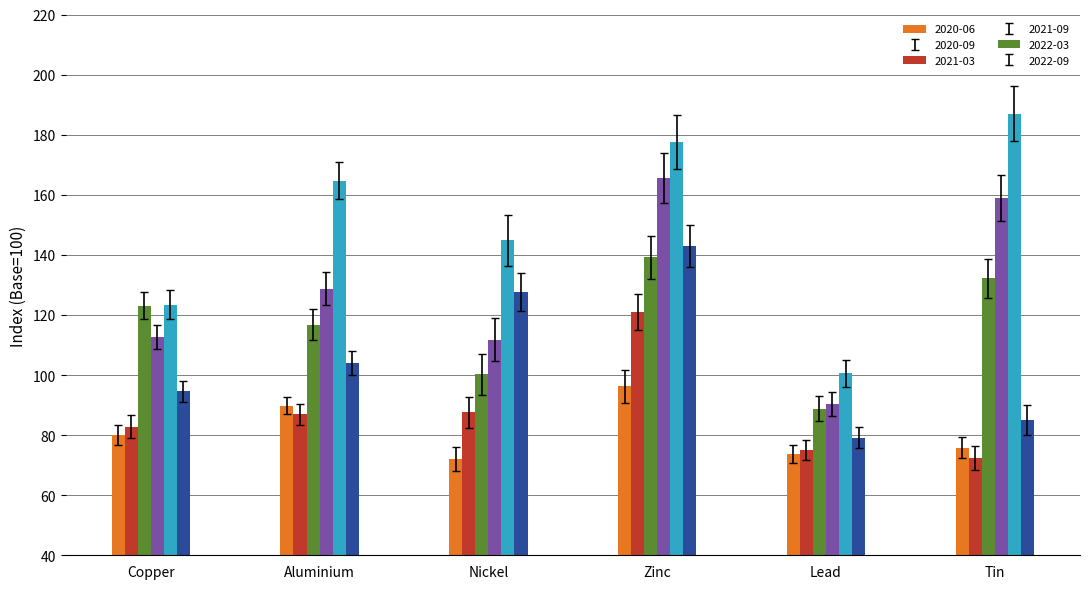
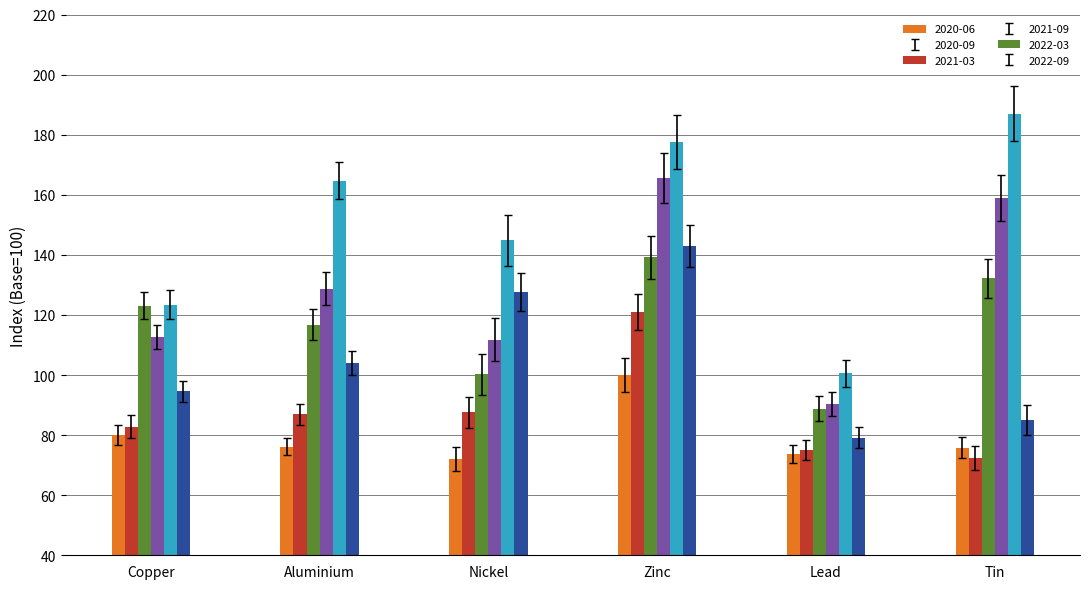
2020-06, Aluminium: 90 -> 76
2020-06, Zinc: 96 -> 100
